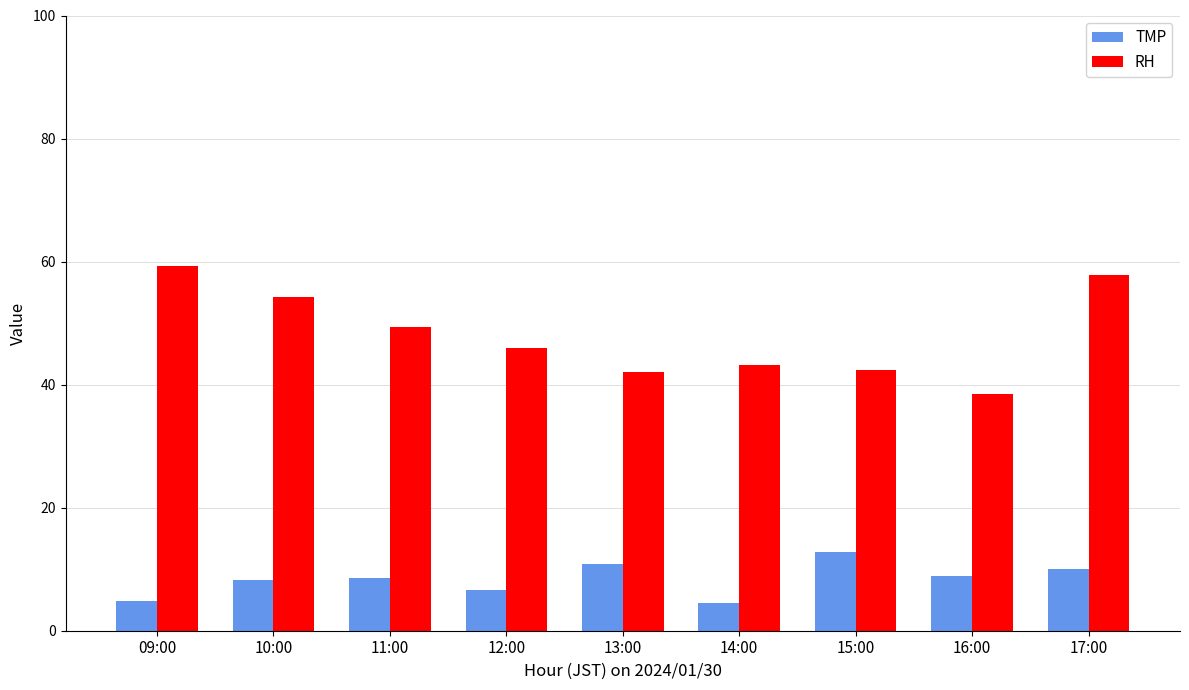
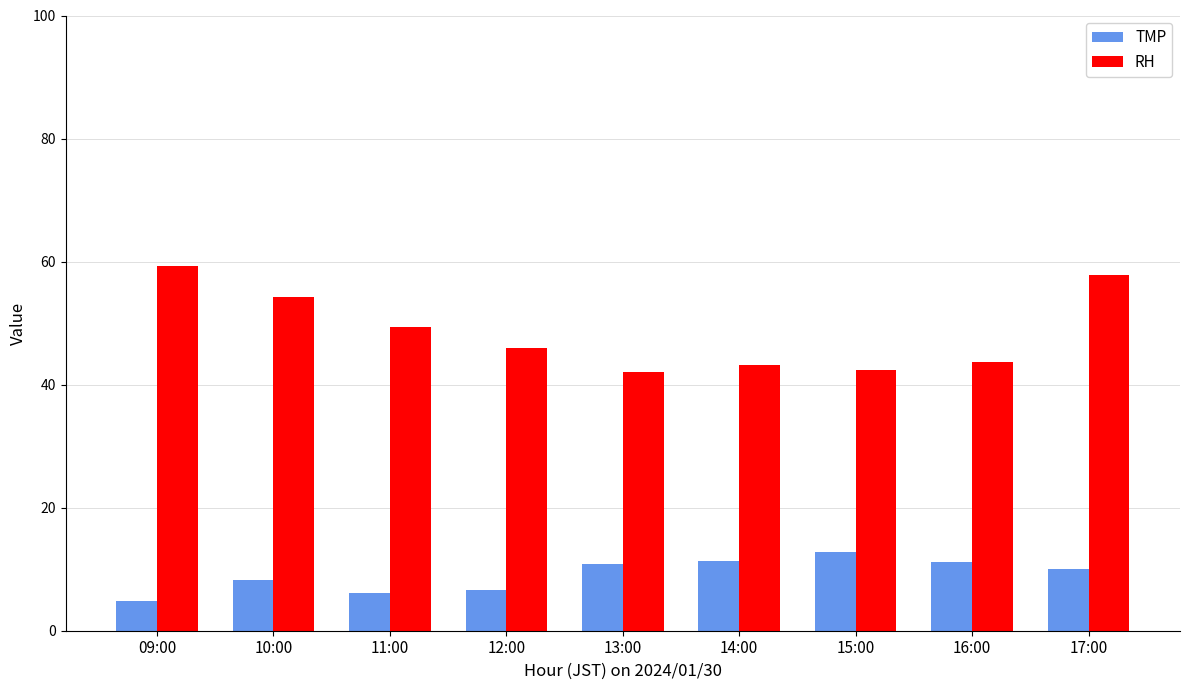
TMP, 11:00: 9 -> 6
TMP, 14:00: 5 -> 11
TMP, 16:00: 9 -> 11
RH, 16:00: 39 -> 44
